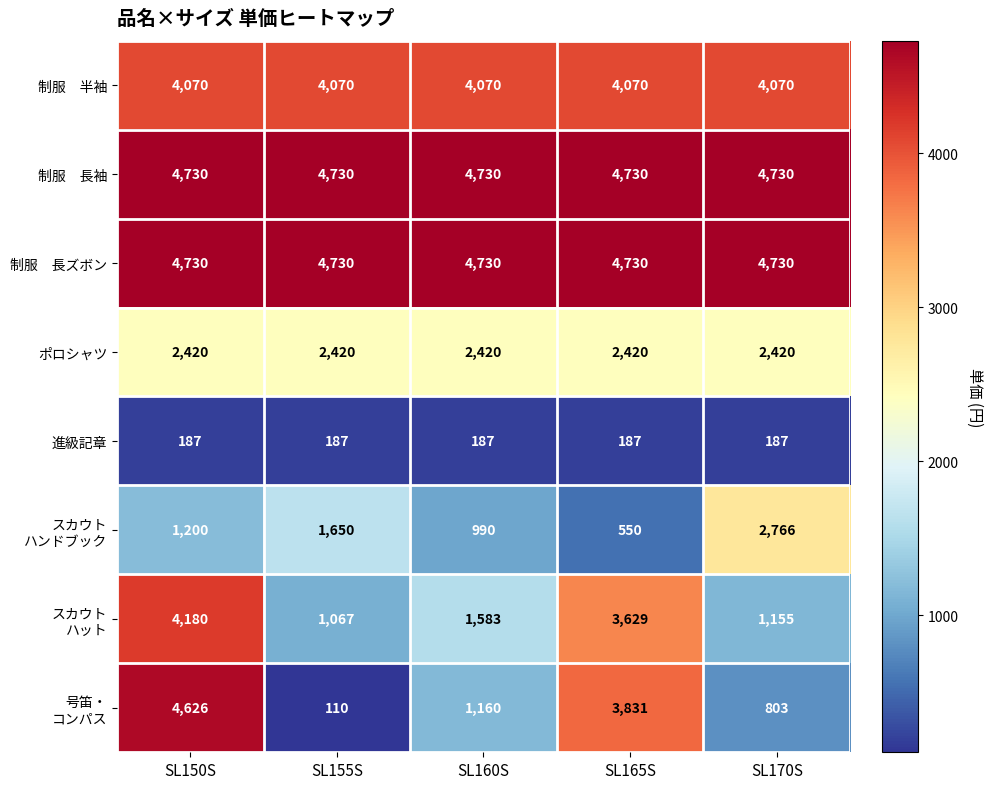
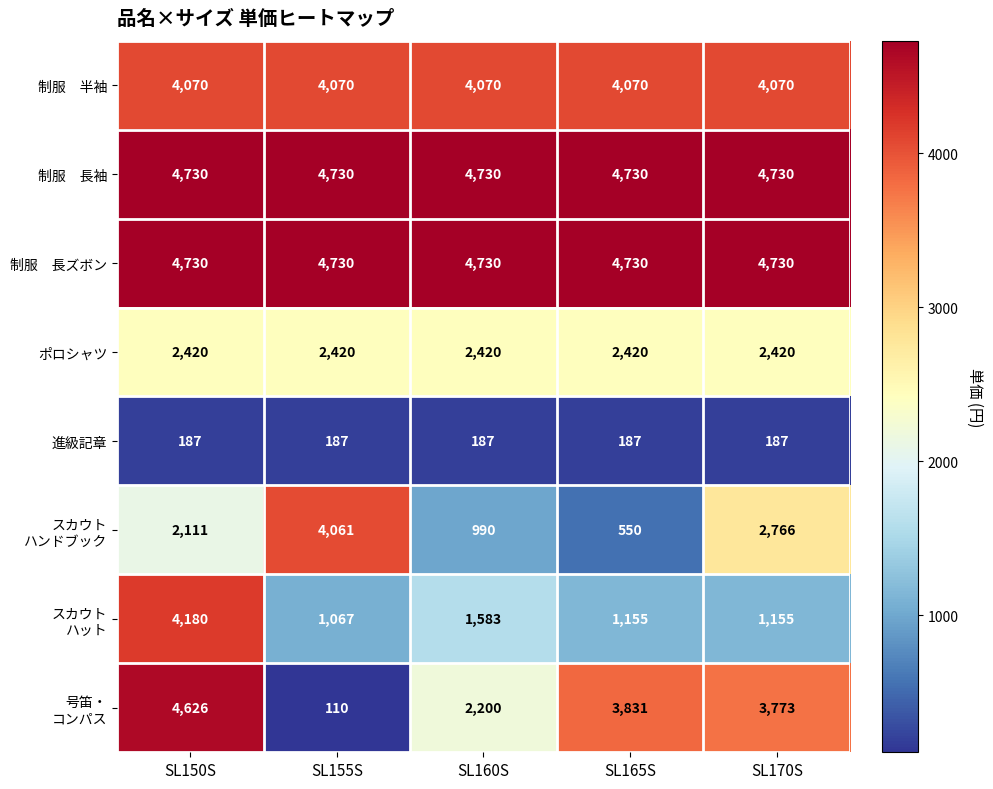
スカウト ハンドブック, SL150S: 1,200 -> 2,111
スカウト ハンドブック, SL155S: 1,650 -> 4,061
スカウト ハット, SL165S: 3,629 -> 1,155
号笛・ コンパス, SL160S: 1,160 -> 2,200
号笛・ コンパス, SL170S: 803 -> 3,773
